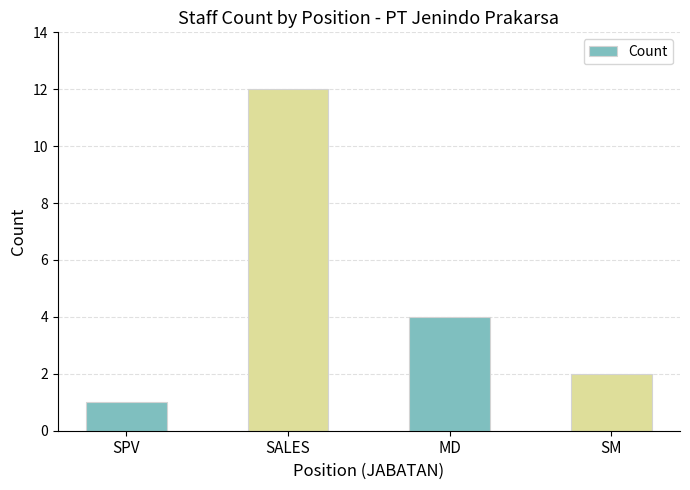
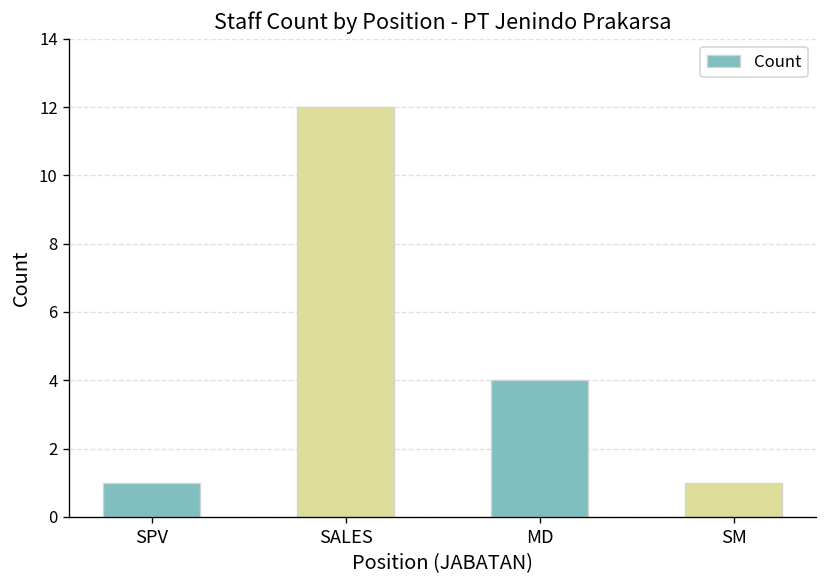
SM: 2 -> 1
